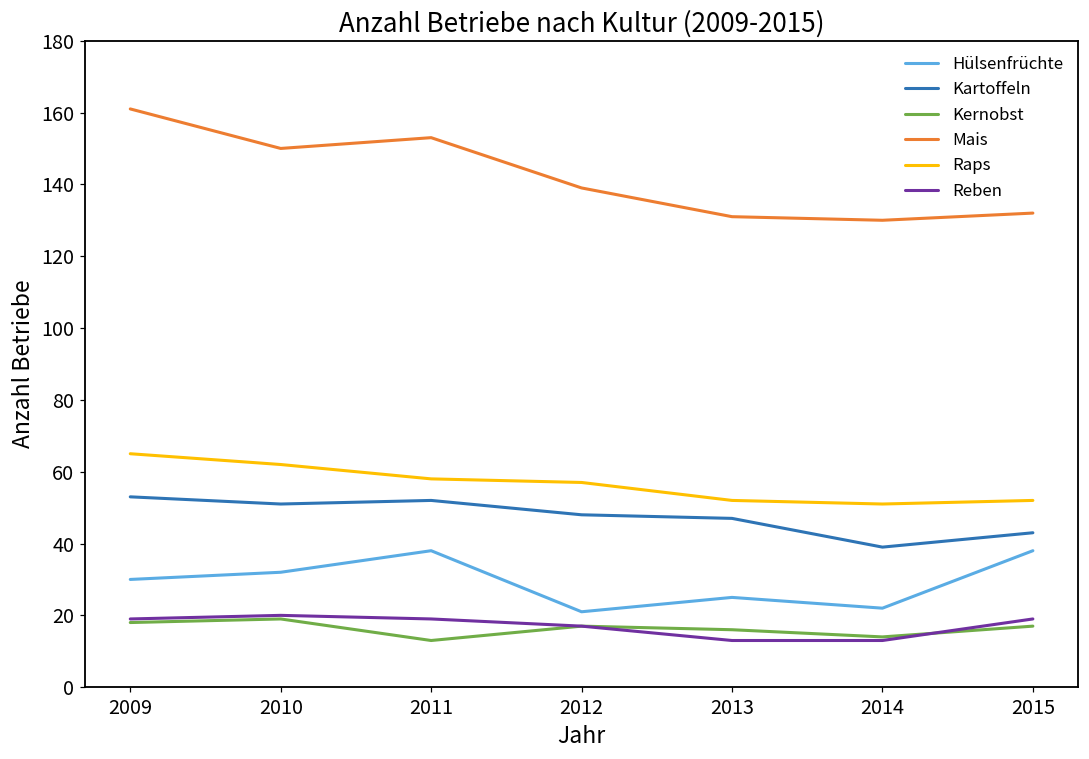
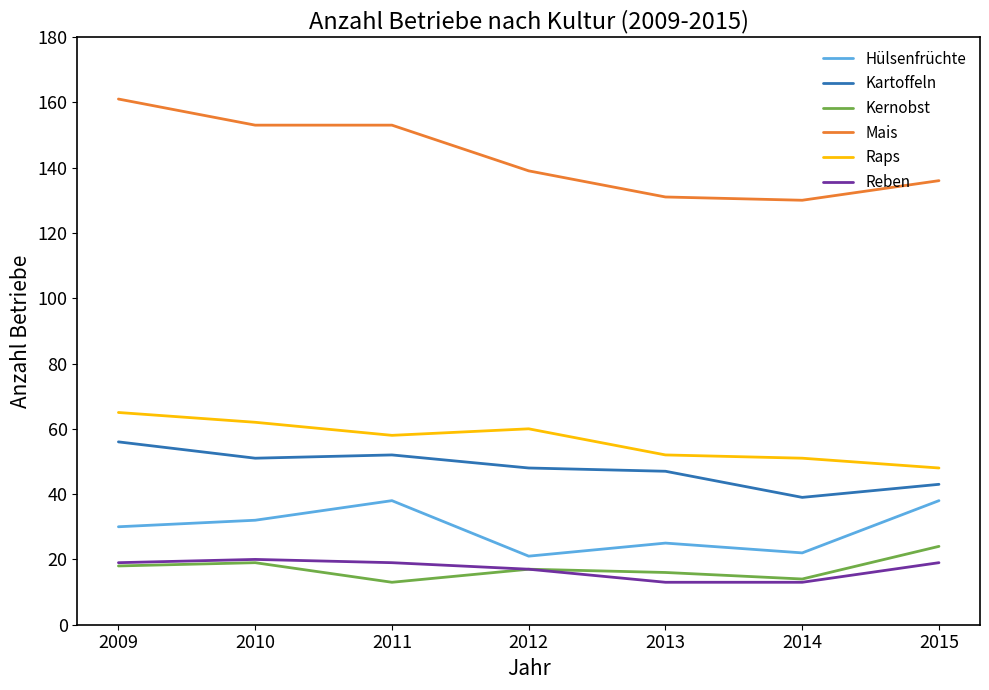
Kartoffeln, 2009: 53 -> 56
Mais, 2010: 150 -> 153
Raps, 2012: 57 -> 60
Kernobst, 2015: 17 -> 24
Mais, 2015: 132 -> 136
Raps, 2015: 52 -> 48
